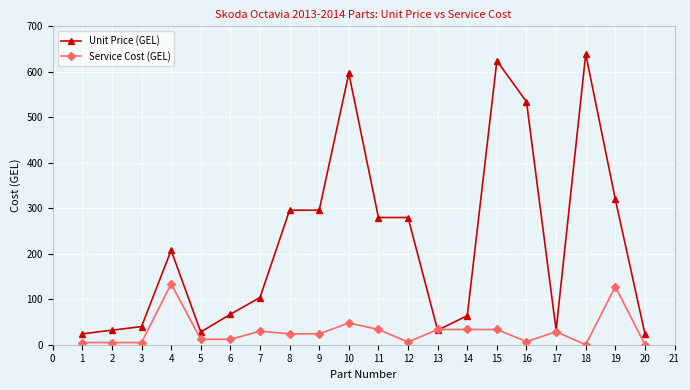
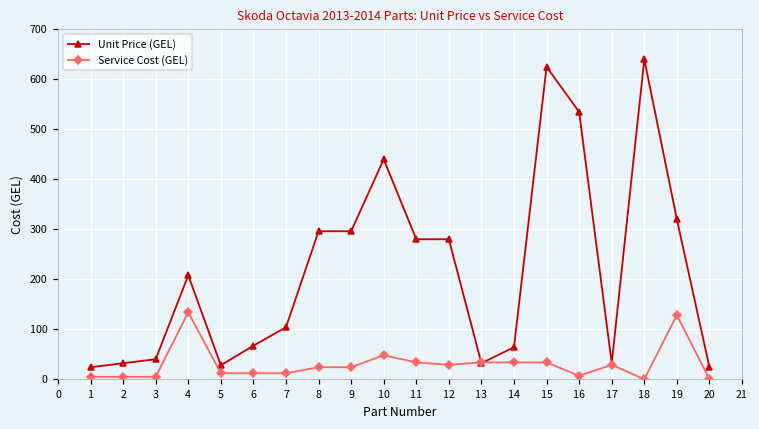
Service Cost (GEL), 7: 30 -> 10
Unit Price (GEL), 10: 600 -> 440
Service Cost (GEL), 12: 10 -> 30
